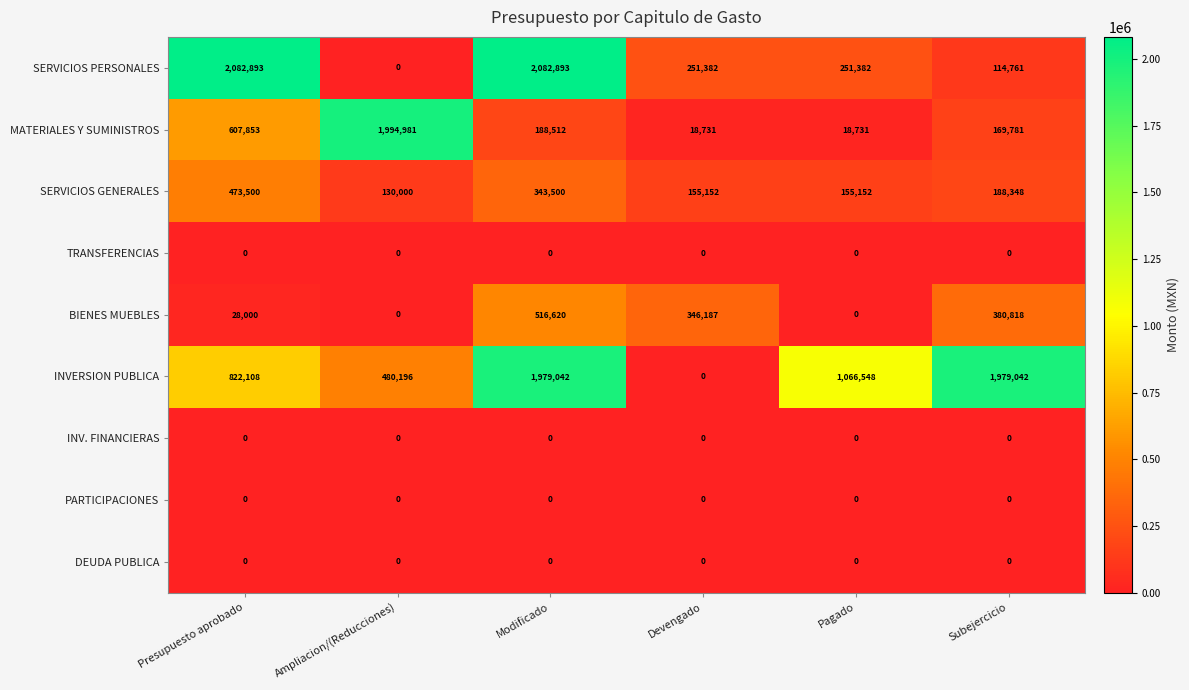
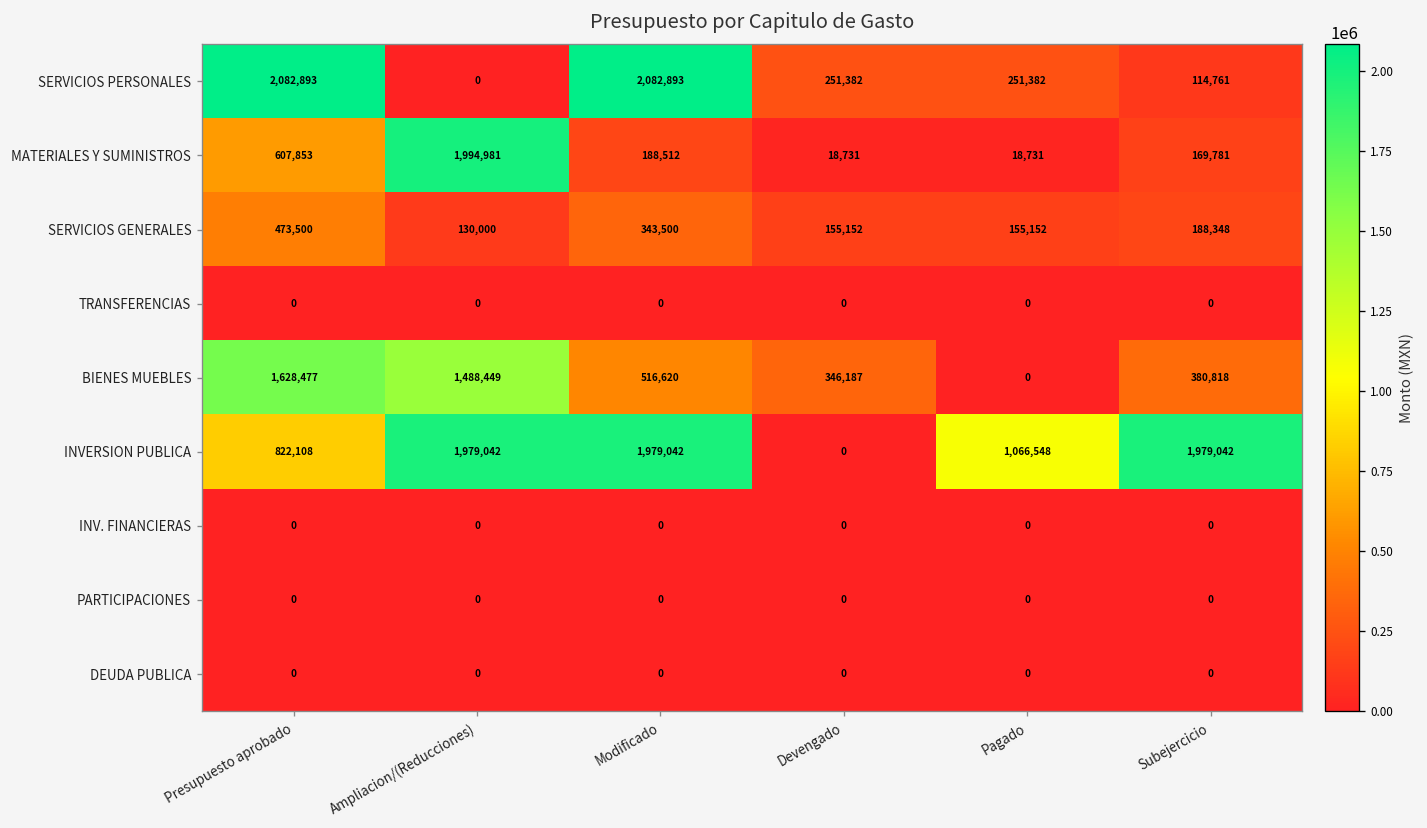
BIENES MUEBLES, Presupuesto aprobado: 28,000 -> 1,628,477
BIENES MUEBLES, Ampliacion/(Reducciones): 0 -> 1,488,449
INVERSION PUBLICA, Ampliacion/(Reducciones): 480,196 -> 1,979,042
